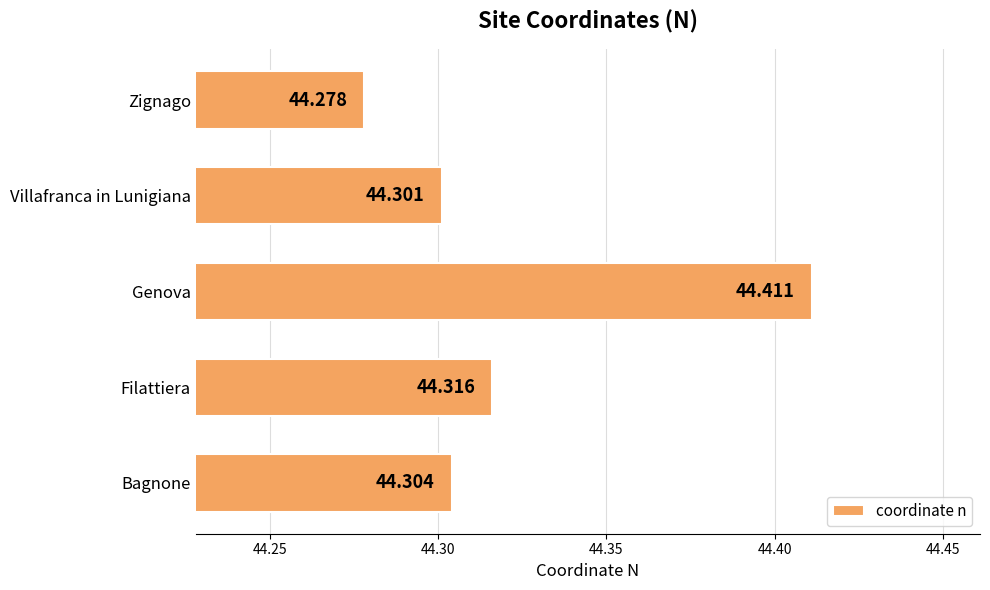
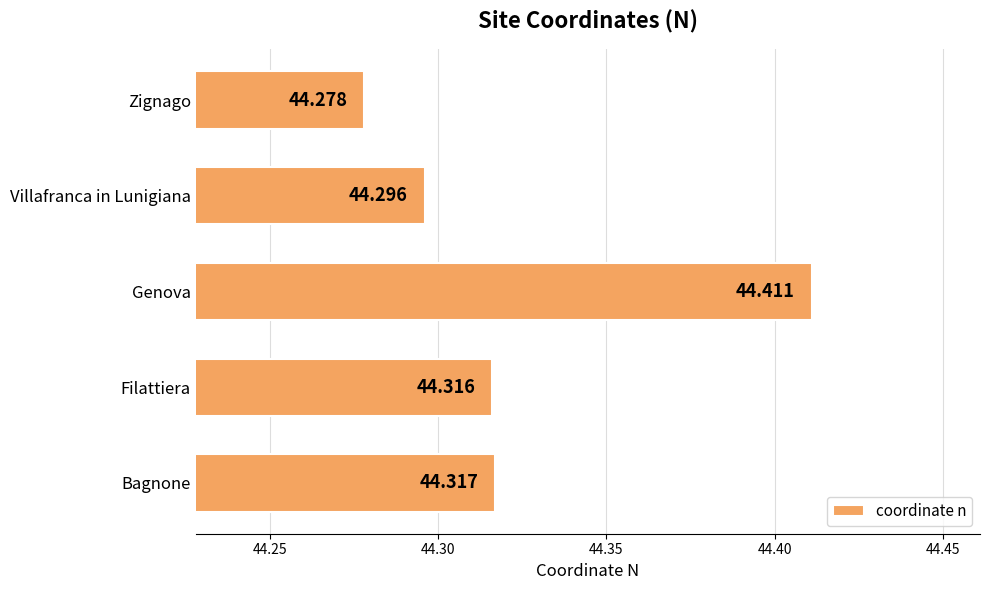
Villafranca in Lunigiana: 44.301 -> 44.296
Bagnone: 44.304 -> 44.317
